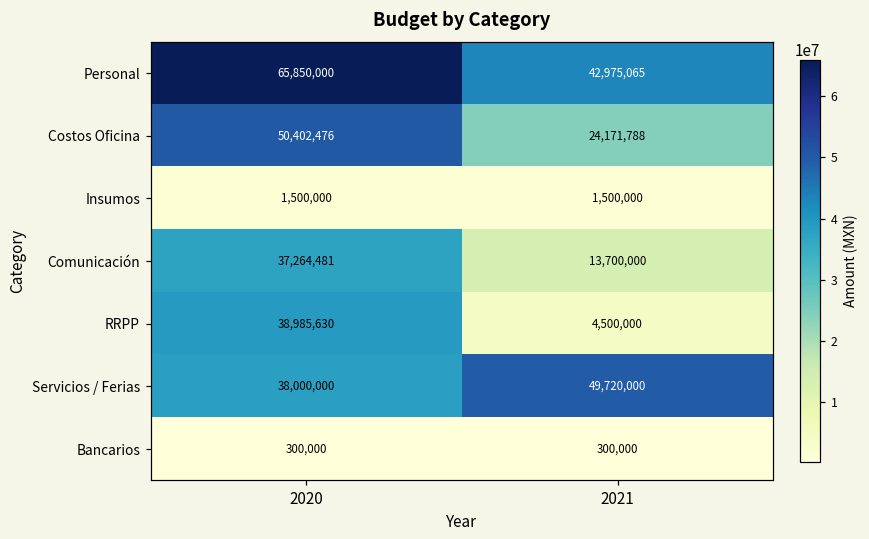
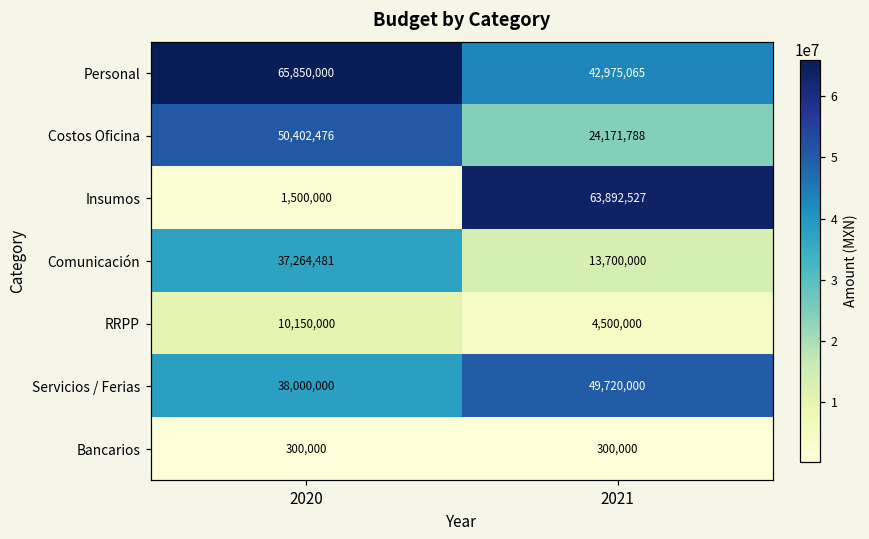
Insumos, 2021: 1,500,000 -> 63,892,527
RRPP, 2020: 38,985,630 -> 10,150,000
